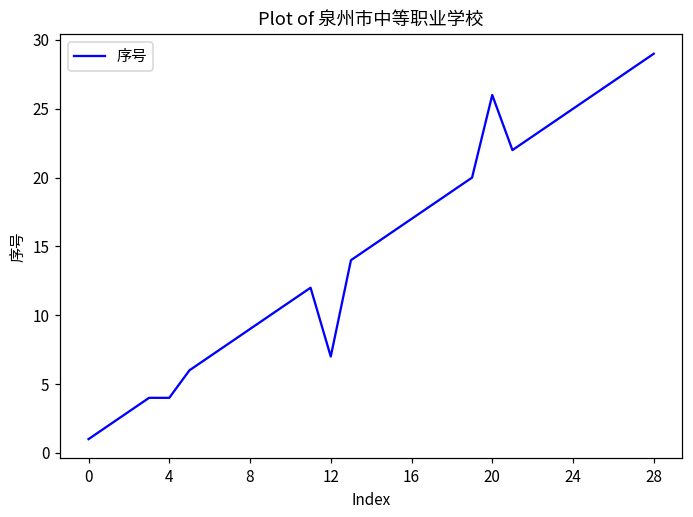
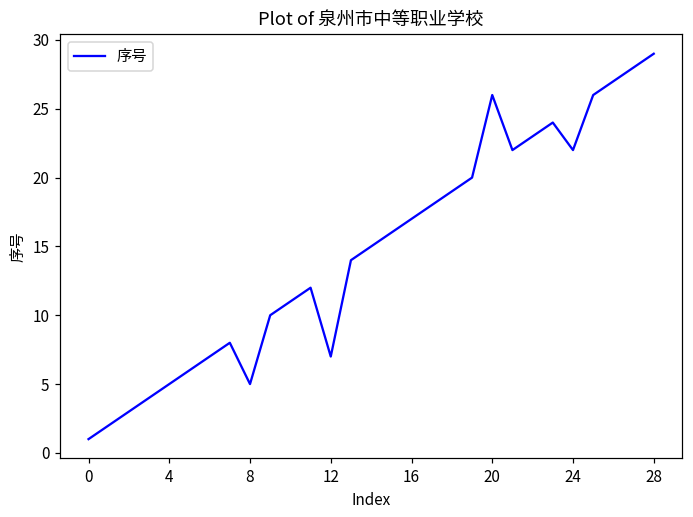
4: 4 -> 5
8: 9 -> 5
24: 25 -> 22
